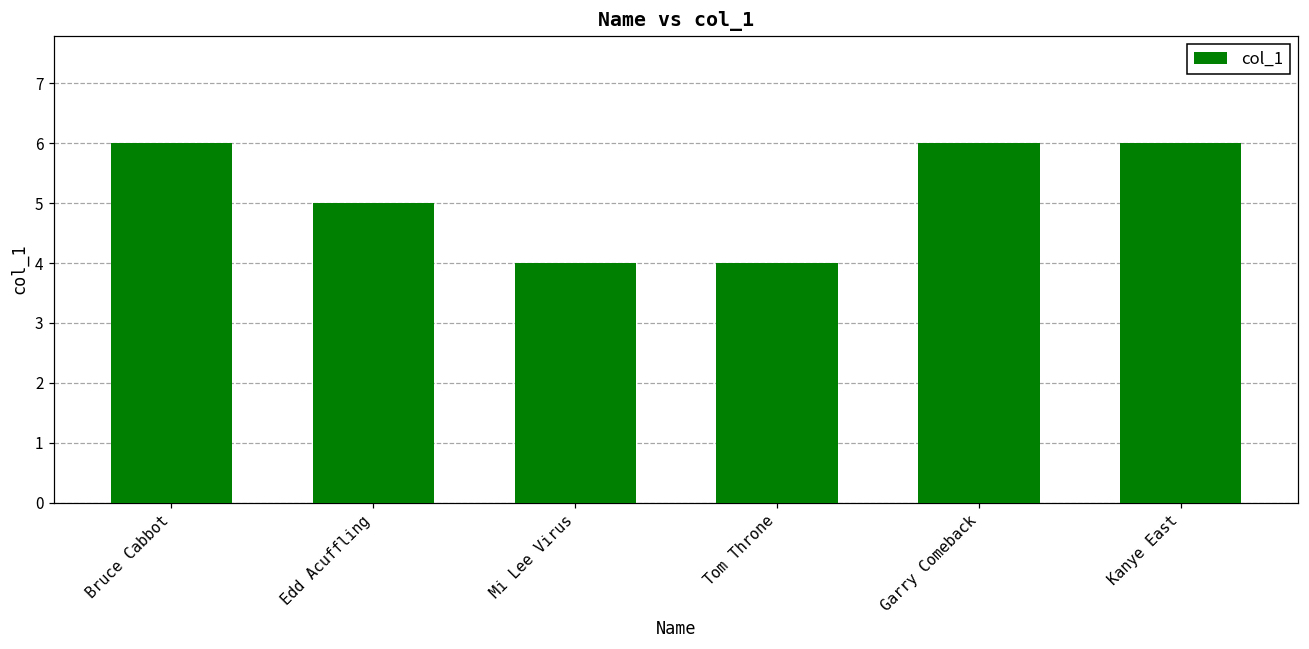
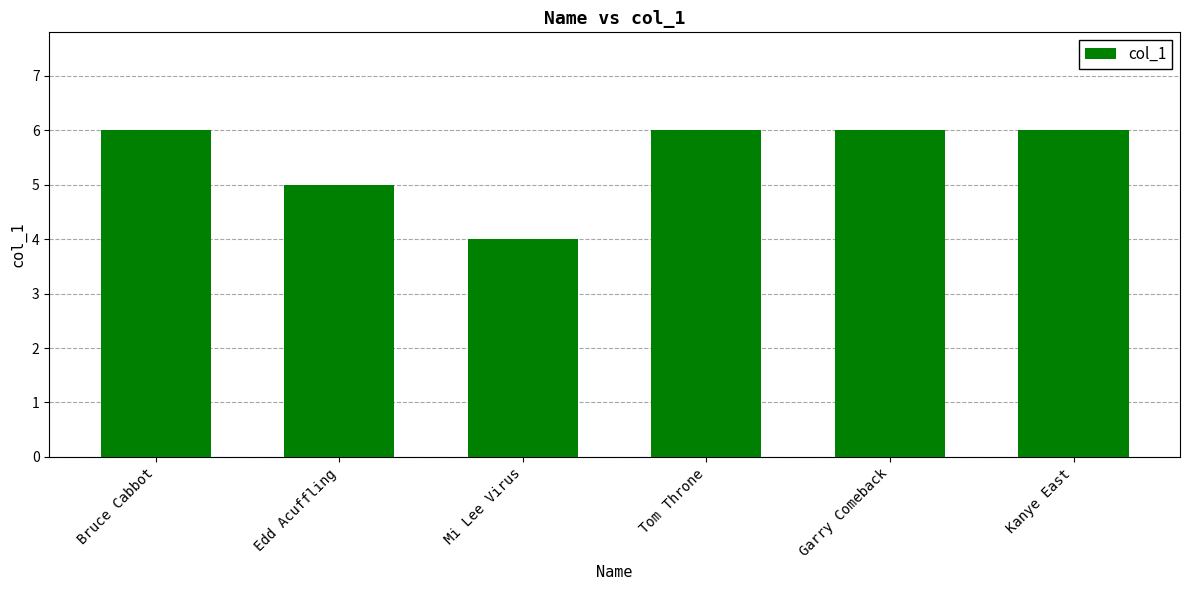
Tom Throne: 4 -> 6
